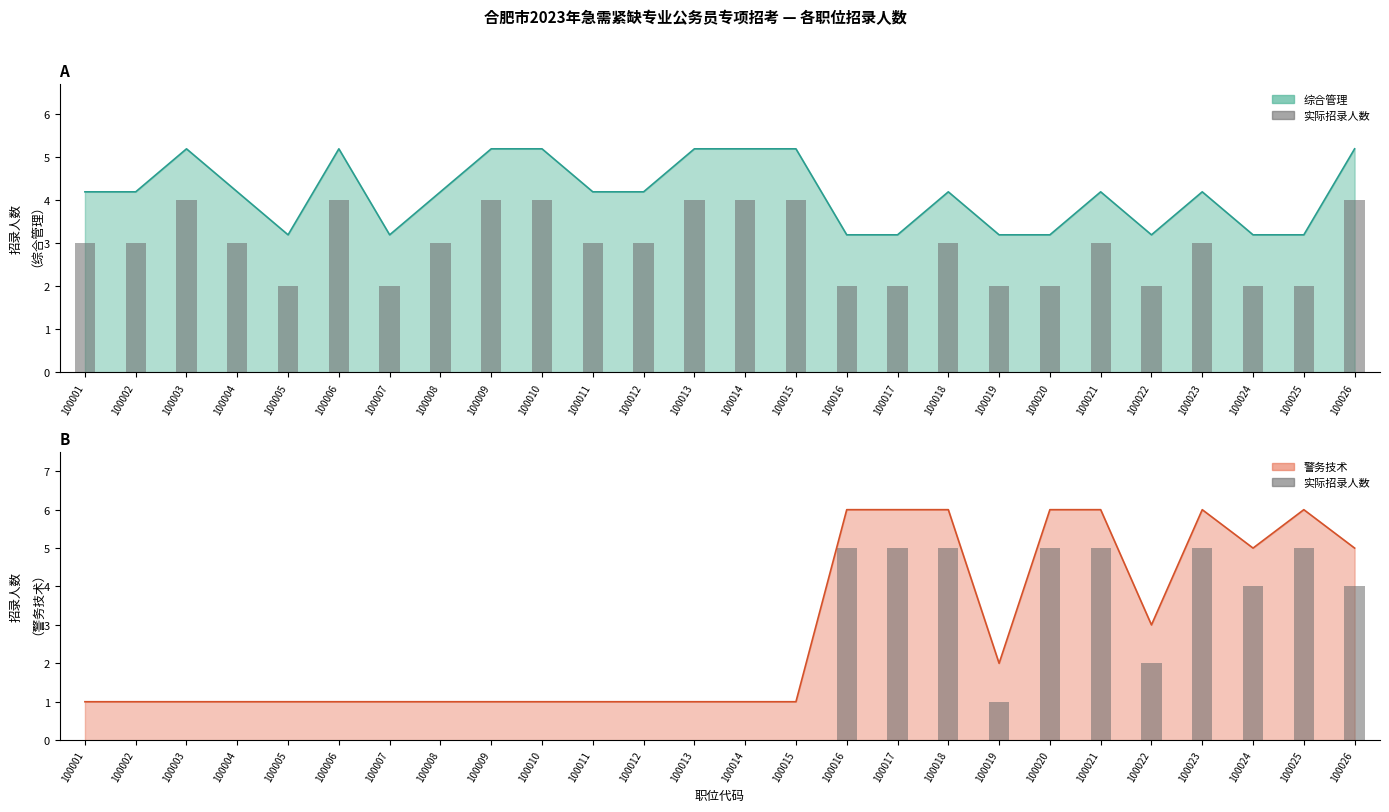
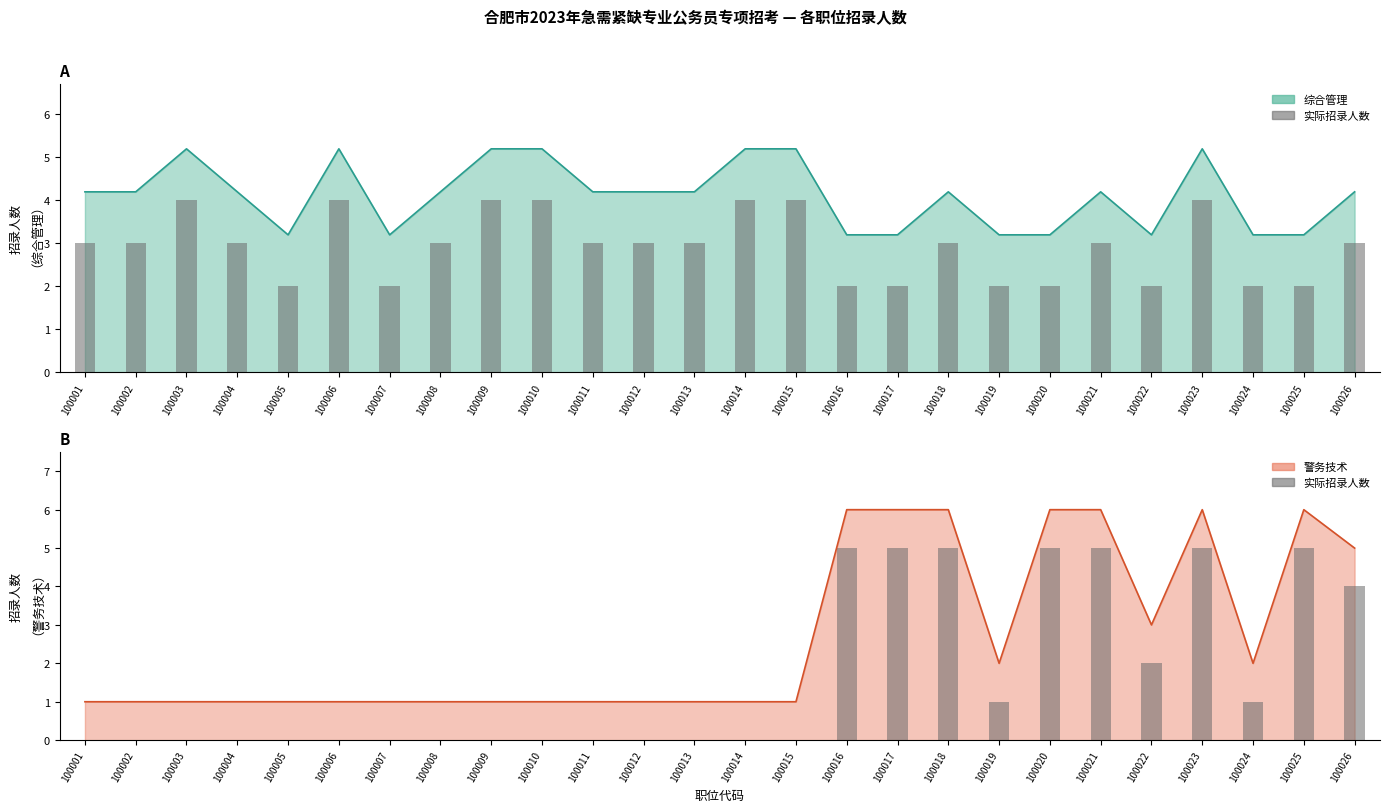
A, 综合管理, 100013: 5.2 -> 4.2
A, 综合管理, 100023: 4.2 -> 5.2
A, 综合管理, 100026: 5.2 -> 4.2
B, 警务技术, 100024: 5.0 -> 2.0
